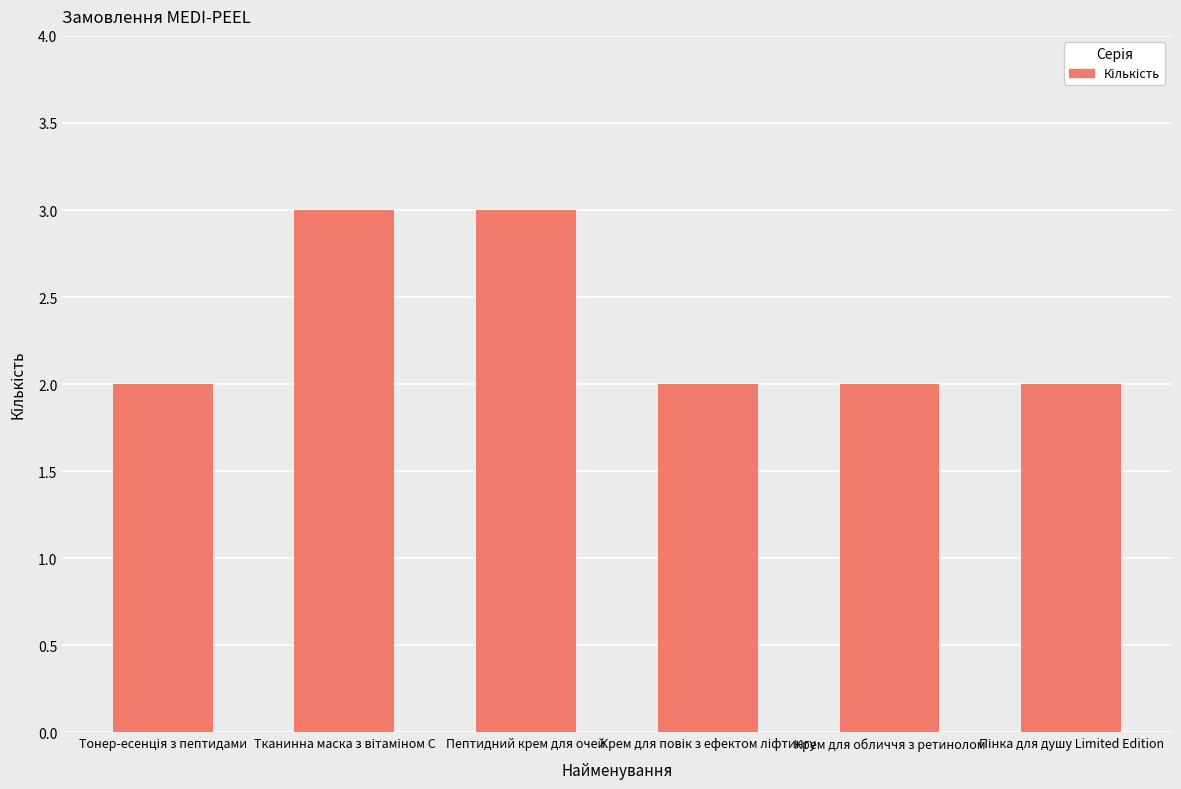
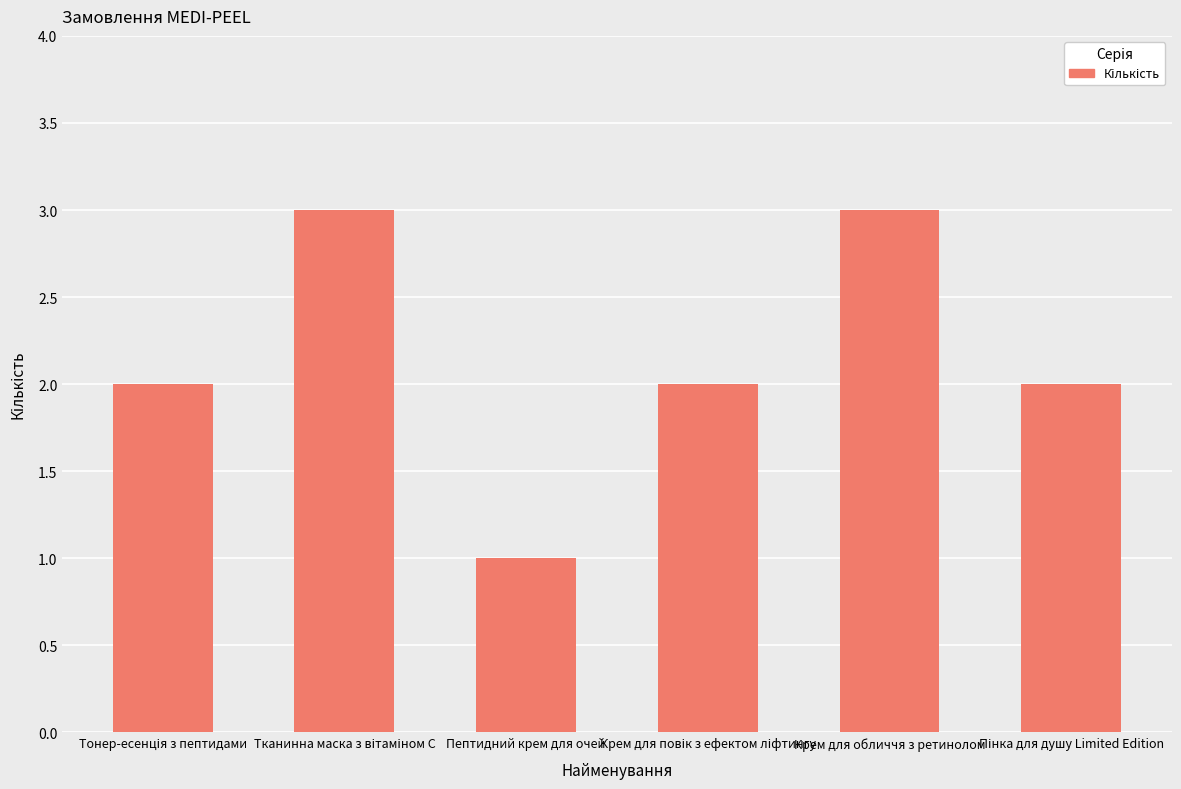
Пептидний крем для очей: 3 -> 1
Крем для обличчя з ретинолом: 2 -> 3
